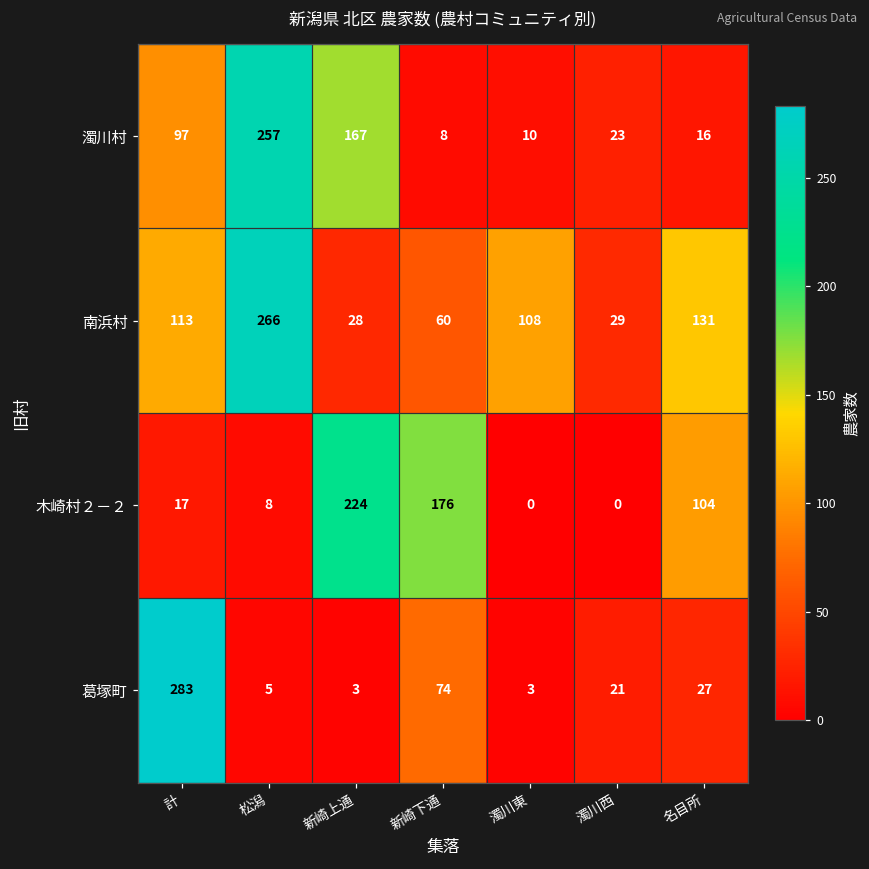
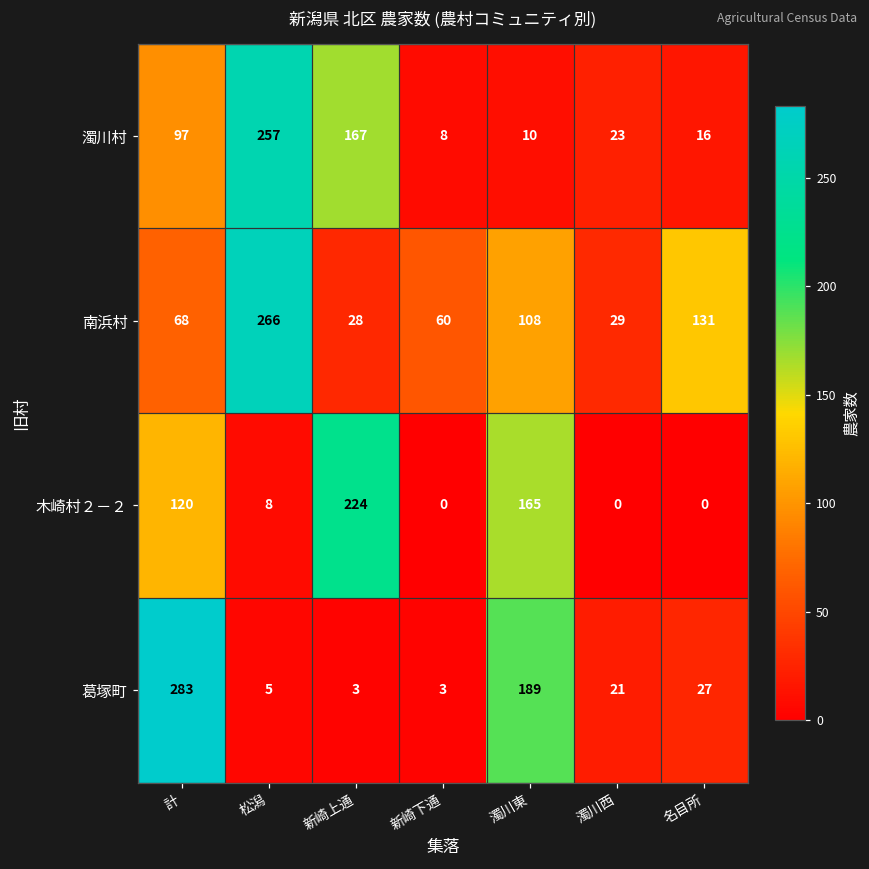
南浜村, 計: 113 -> 68
木崎村２－２, 計: 17 -> 120
木崎村２－２, 新崎下通: 176 -> 0
木崎村２－２, 濁川東: 0 -> 165
木崎村２－２, 名目所: 104 -> 0
葛塚町, 新崎下通: 74 -> 3
葛塚町, 濁川東: 3 -> 189
